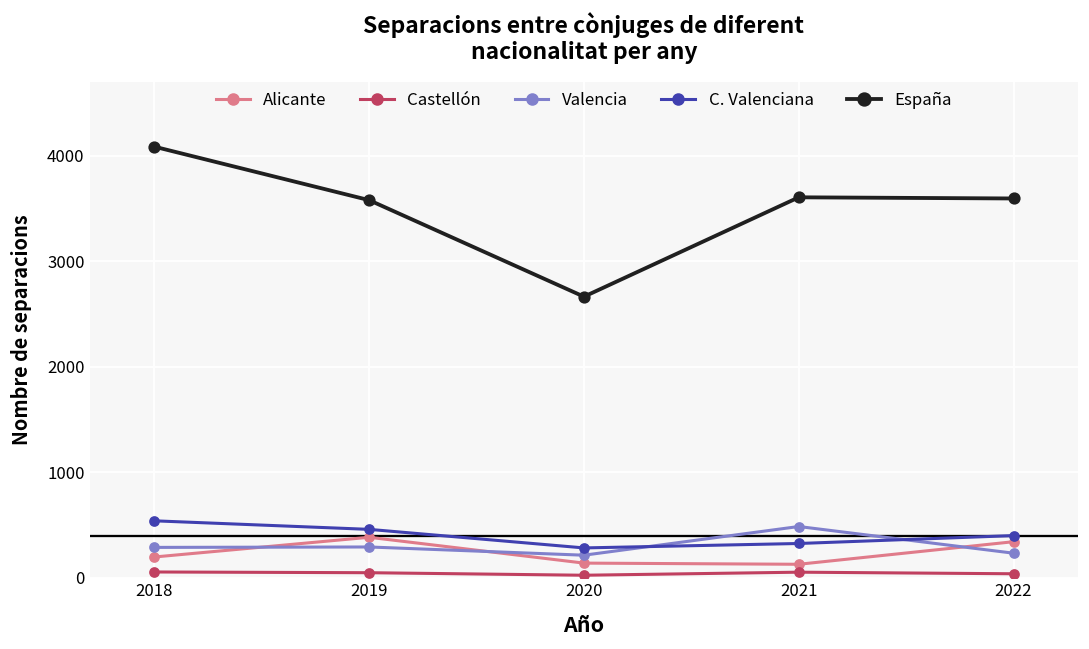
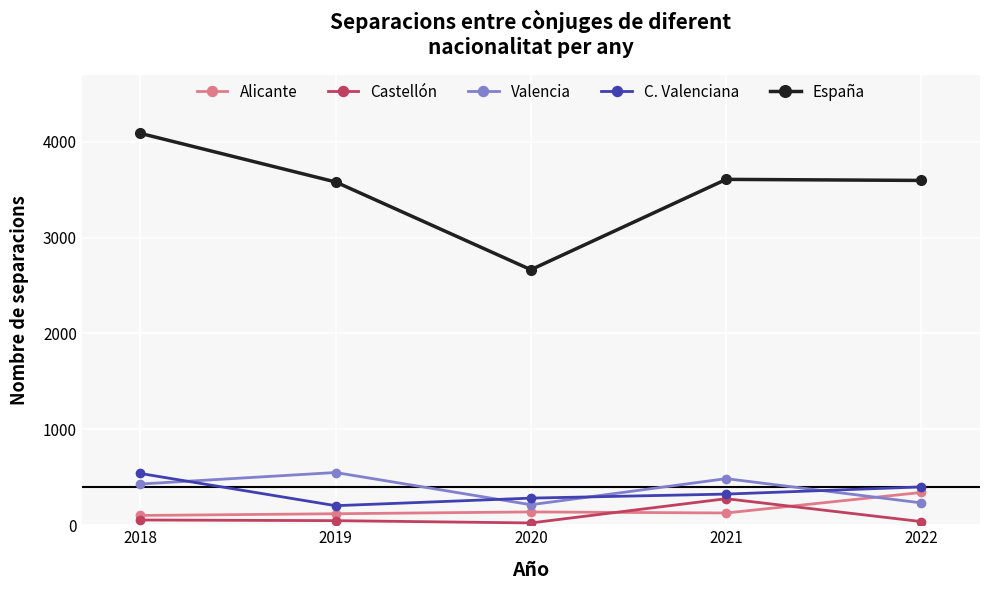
Alicante, 2018: 200 -> 100
Valencia, 2018: 300 -> 400
Alicante, 2019: 400 -> 100
Valencia, 2019: 300 -> 600
C. Valenciana, 2019: 500 -> 200
Castellón, 2021: 100 -> 300
